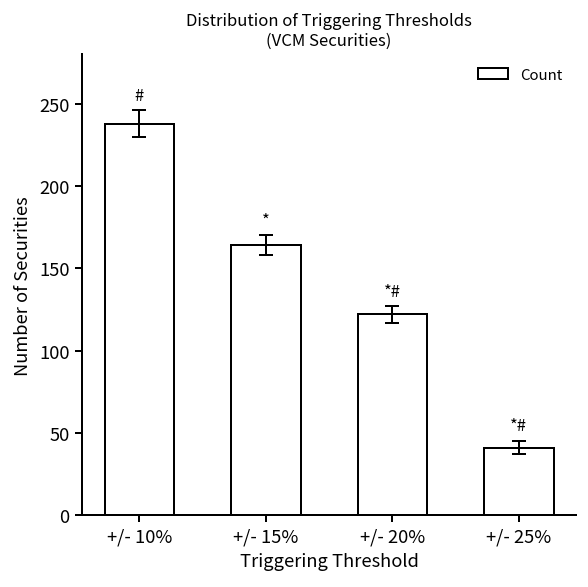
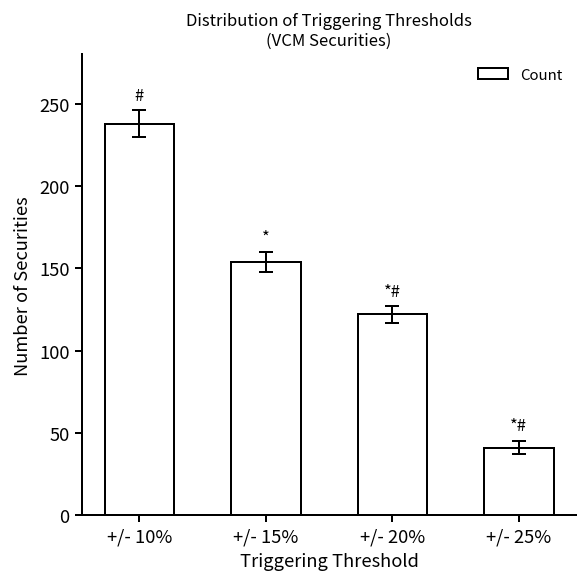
Count, +/- 15%: 164 -> 154
